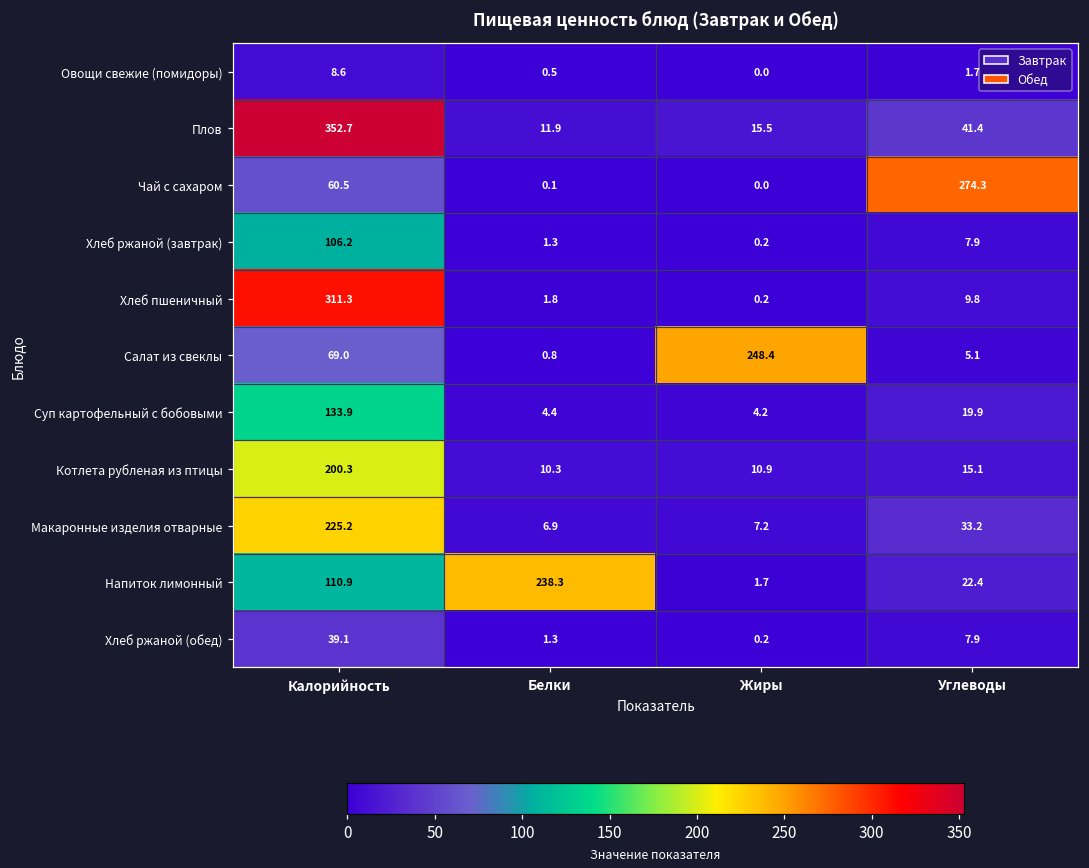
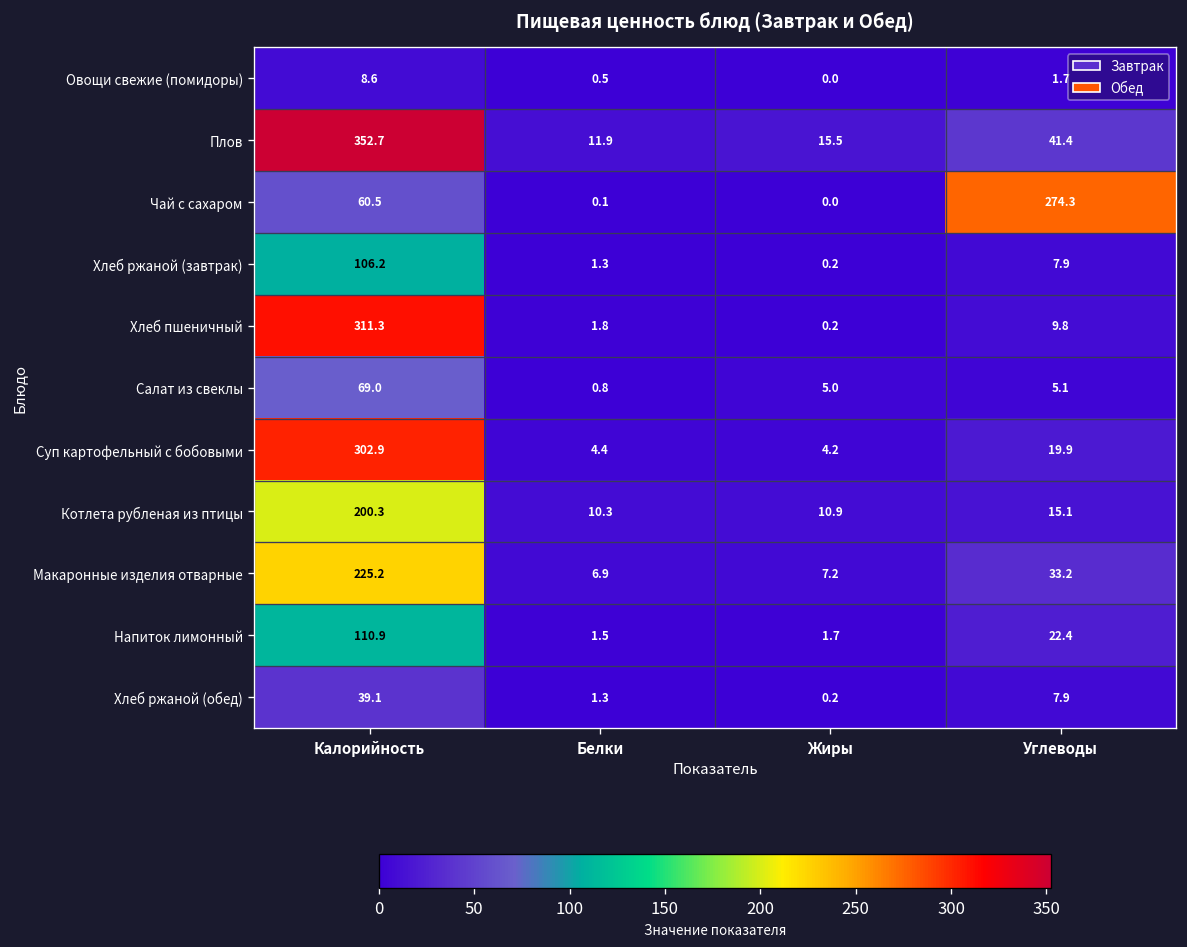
Салат из свеклы, Жиры: 248.4 -> 5.0
Суп картофельный с бобовыми, Калорийность: 133.9 -> 302.9
Напиток лимонный, Белки: 238.3 -> 1.5
